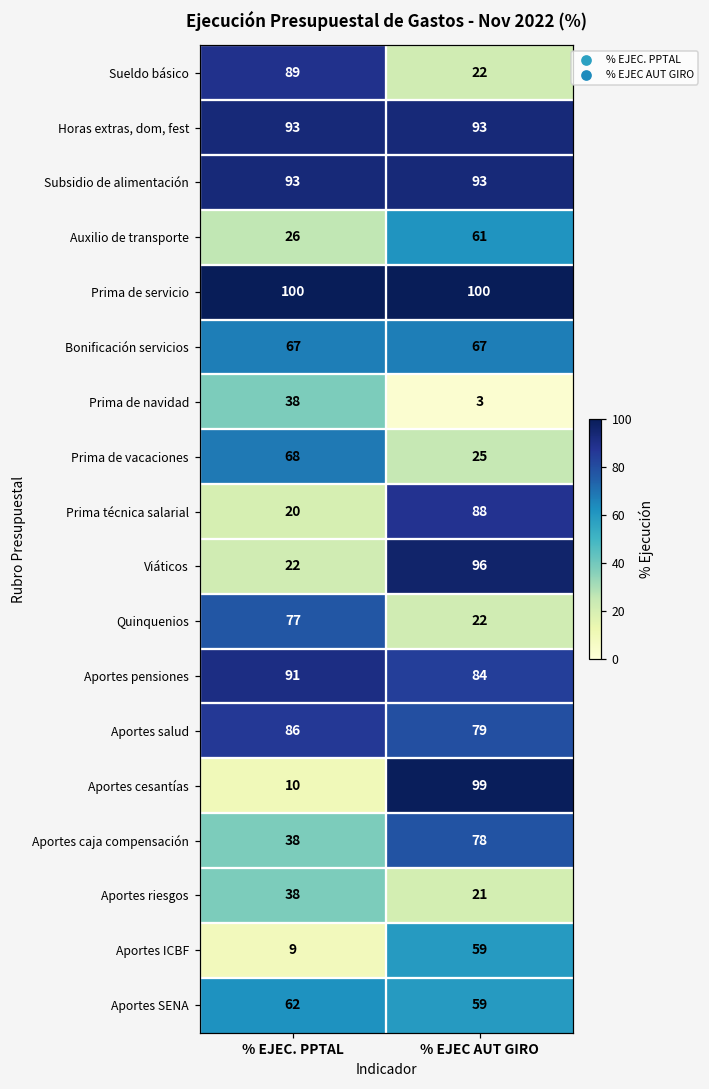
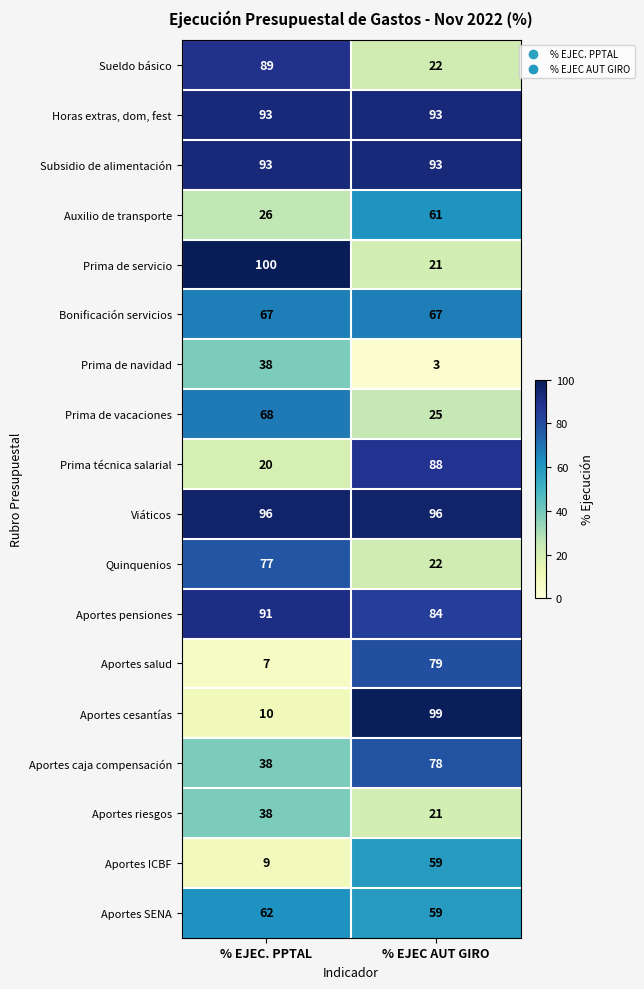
Prima de servicio, % EJEC AUT GIRO: 100 -> 21
Viáticos, % EJEC. PPTAL: 22 -> 96
Aportes salud, % EJEC. PPTAL: 86 -> 7
